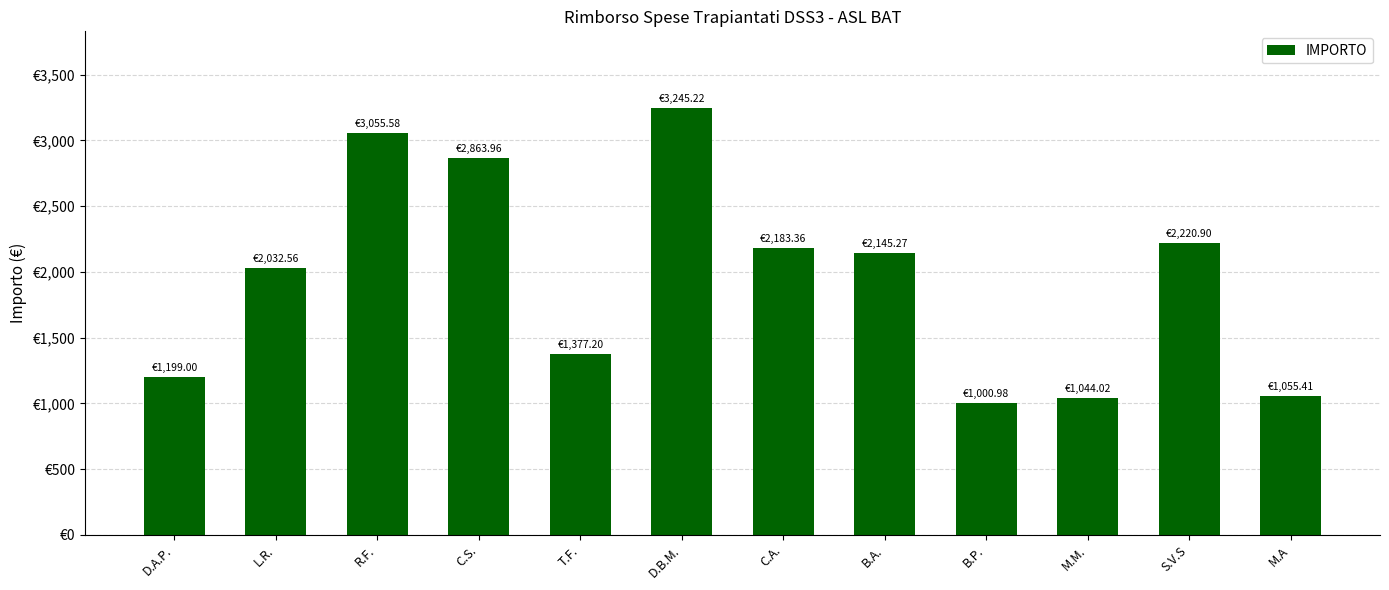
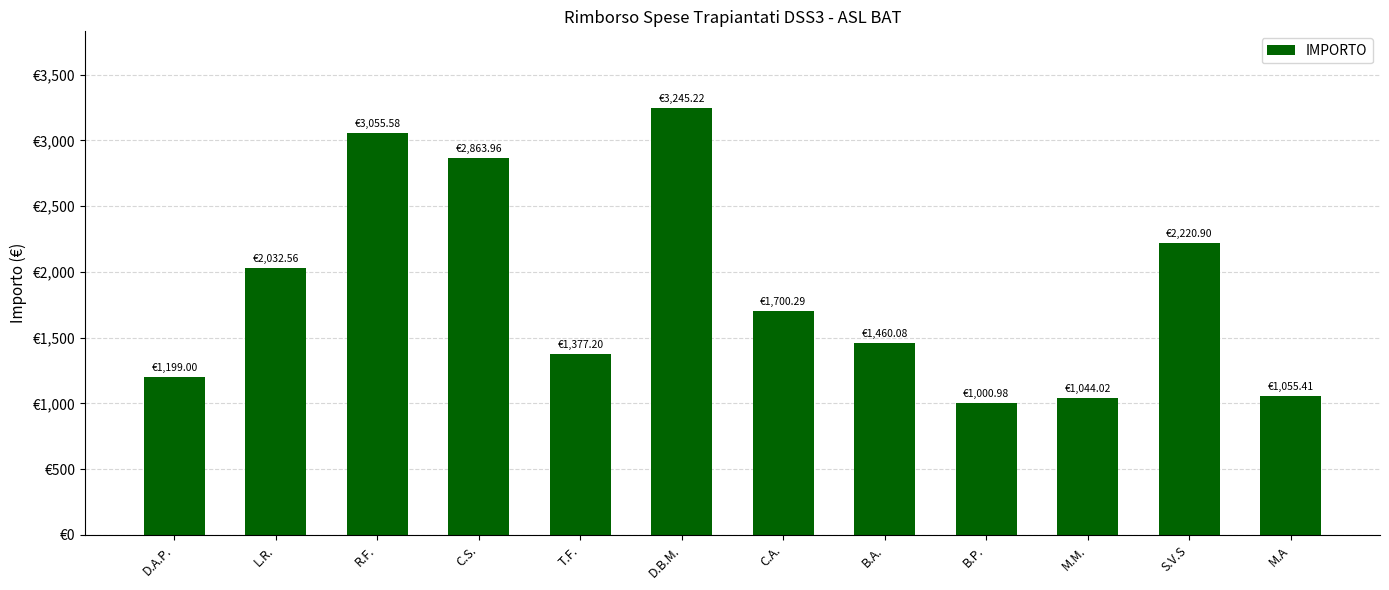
C.A.: €2,183.36 -> €1,700.29
B.A.: €2,145.27 -> €1,460.08
